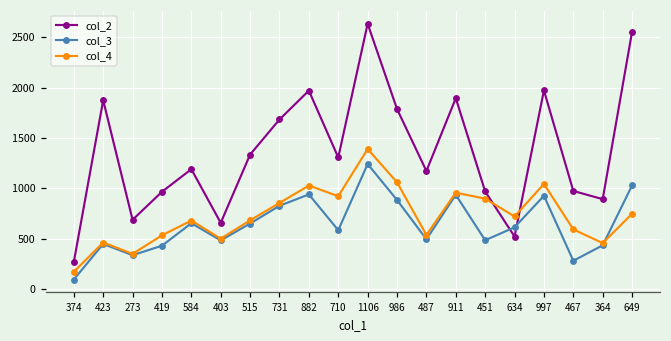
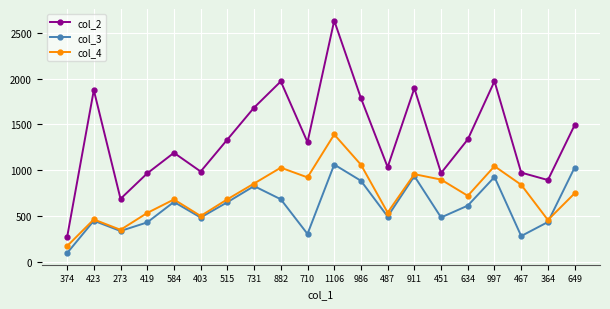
col_2, 403: 700 -> 1000
col_3, 882: 900 -> 700
col_3, 710: 600 -> 300
col_3, 1106: 1200 -> 1100
col_2, 487: 1200 -> 1000
col_2, 634: 500 -> 1300
col_4, 467: 600 -> 800
col_2, 649: 2600 -> 1500
